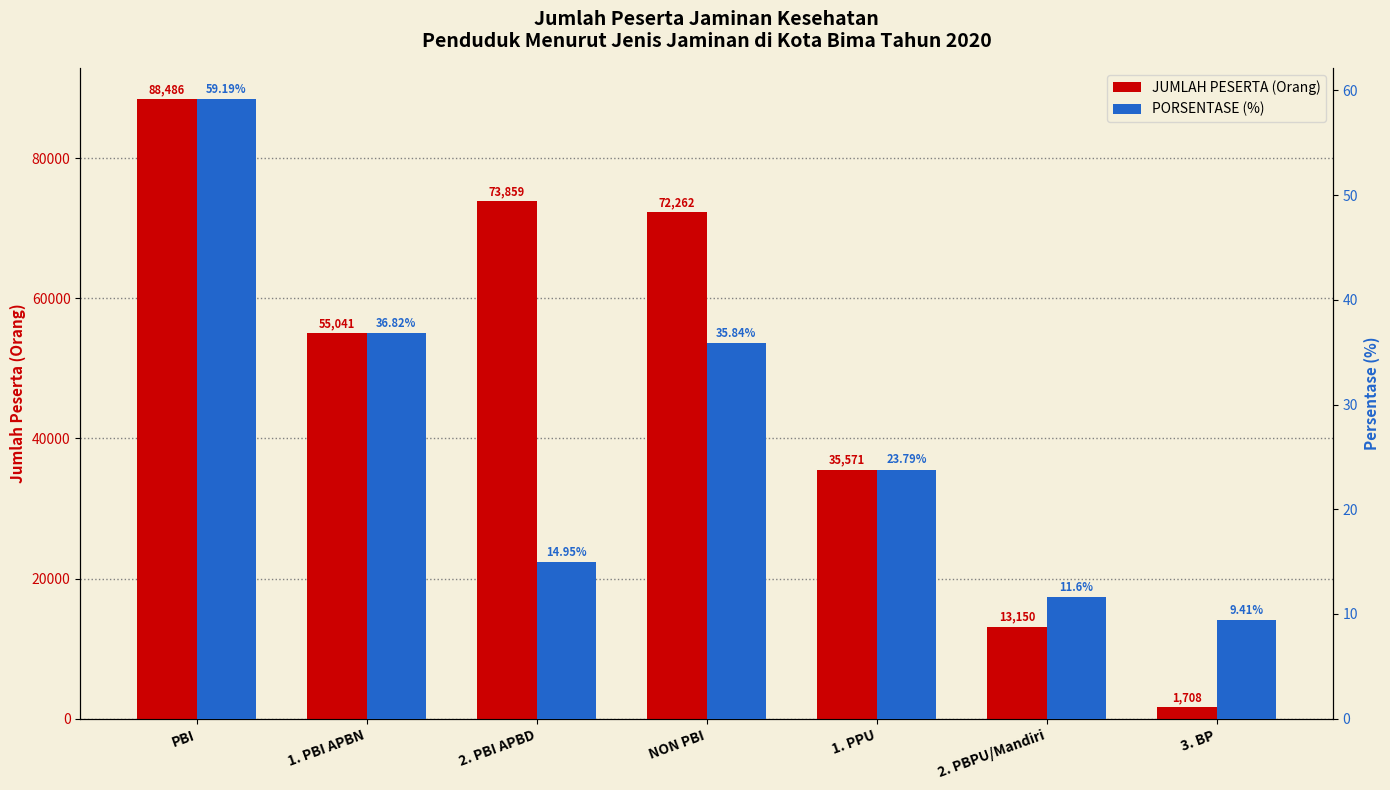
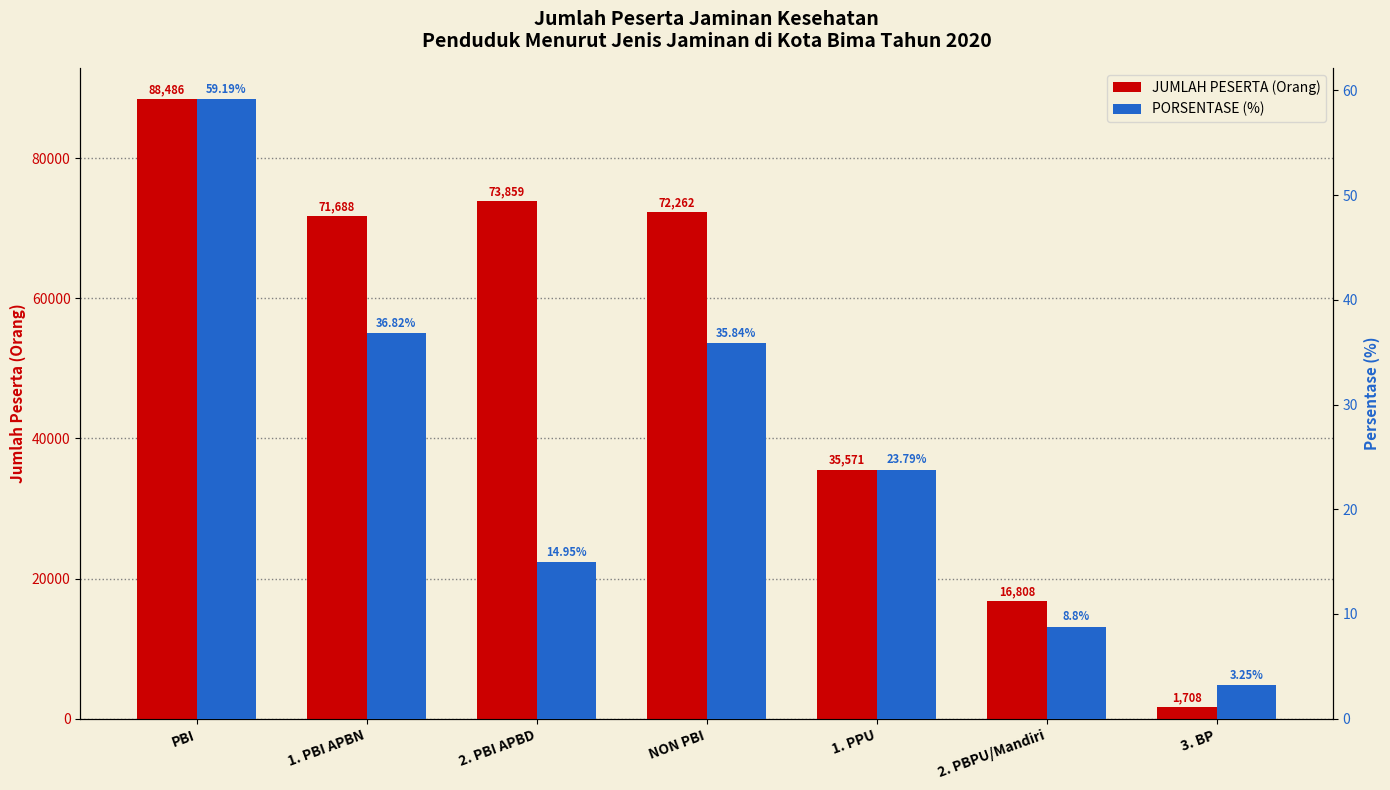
JUMLAH PESERTA (Orang), 1. PBI APBN: 55,041 -> 71,688
JUMLAH PESERTA (Orang), 2. PBPU/Mandiri: 13,150 -> 16,808
PORSENTASE (%), 2. PBPU/Mandiri: 11.6% -> 8.8%
PORSENTASE (%), 3. BP: 9.41% -> 3.25%
